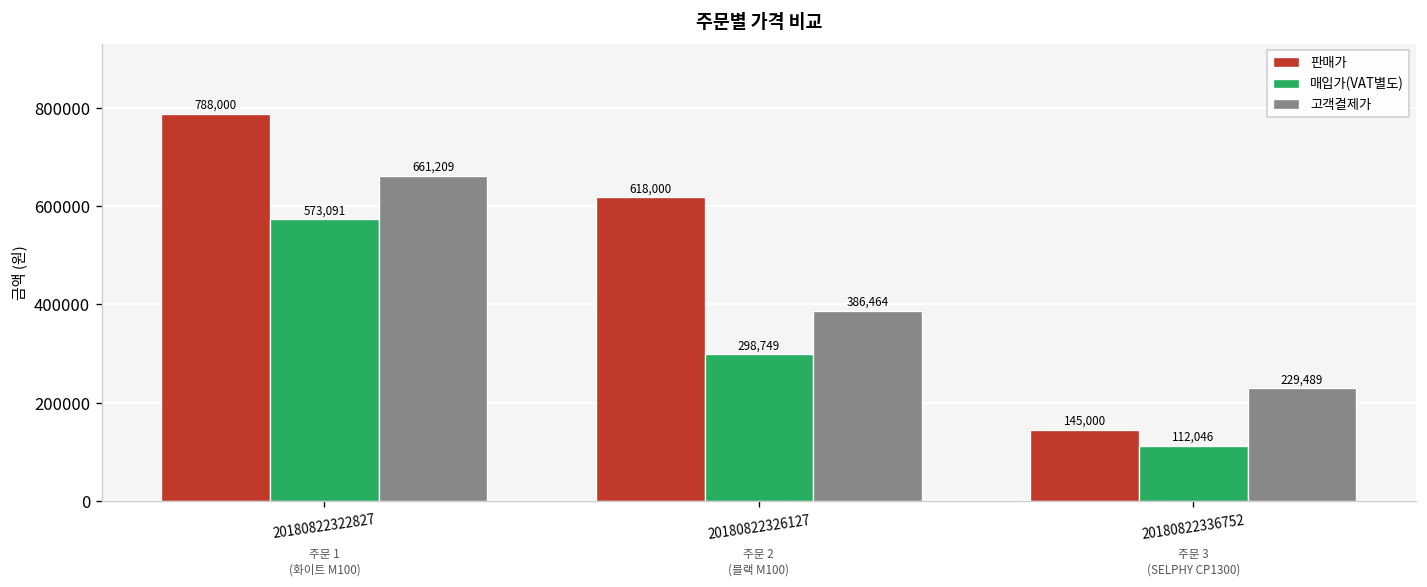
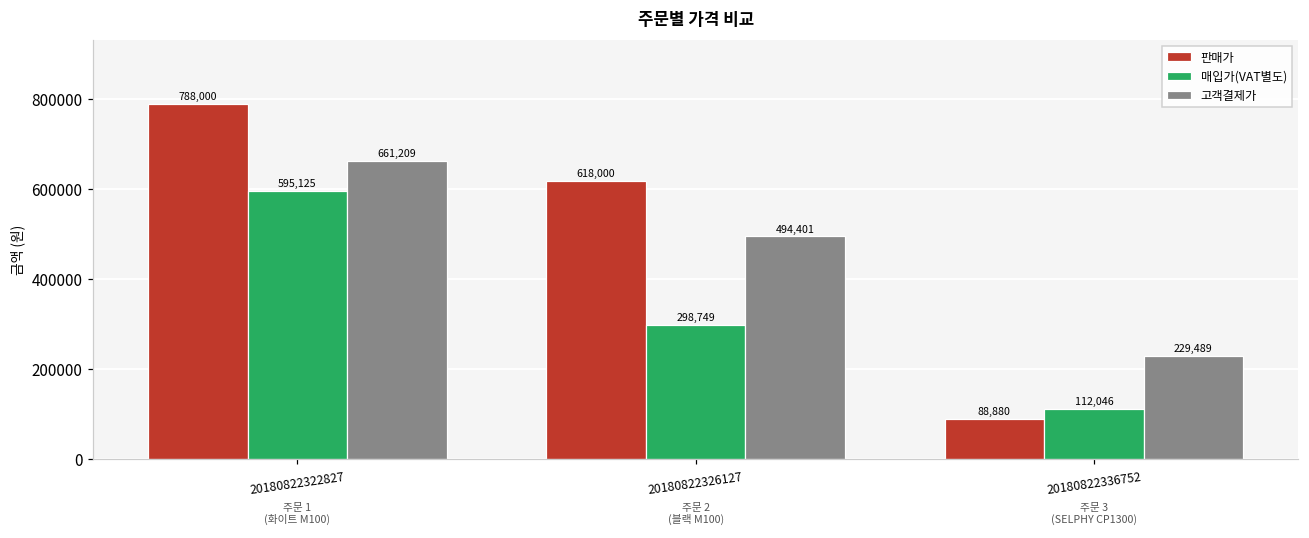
매입가(VAT별도), 20180822322827: 573,091 -> 595,125
고객결제가, 20180822326127: 386,464 -> 494,401
판매가, 20180822336752: 145,000 -> 88,880
